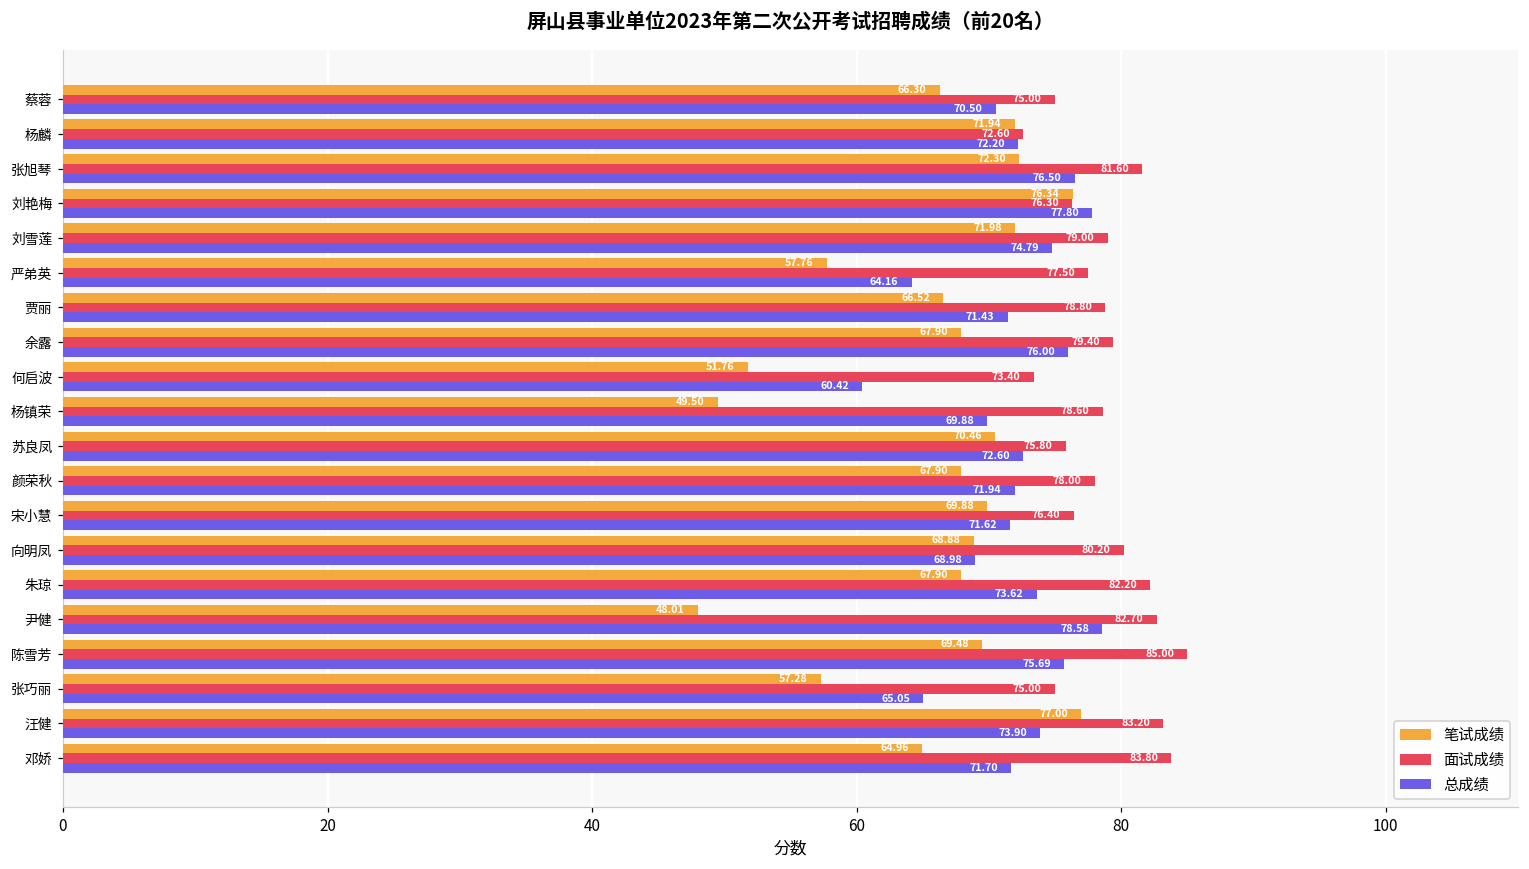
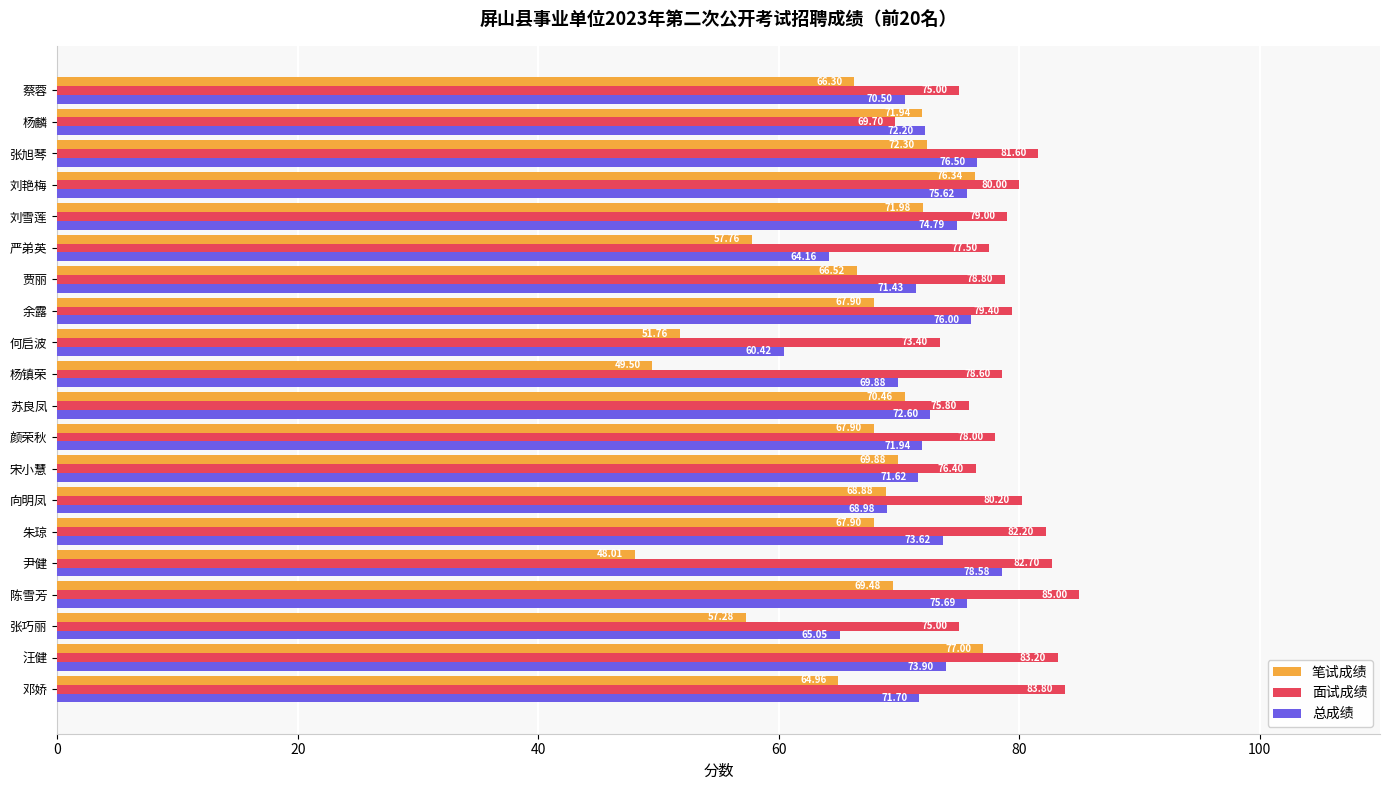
面试成绩, 杨麟: 72.60 -> 69.70
面试成绩, 刘艳梅: 76.30 -> 80.00
总成绩, 刘艳梅: 77.80 -> 75.62
